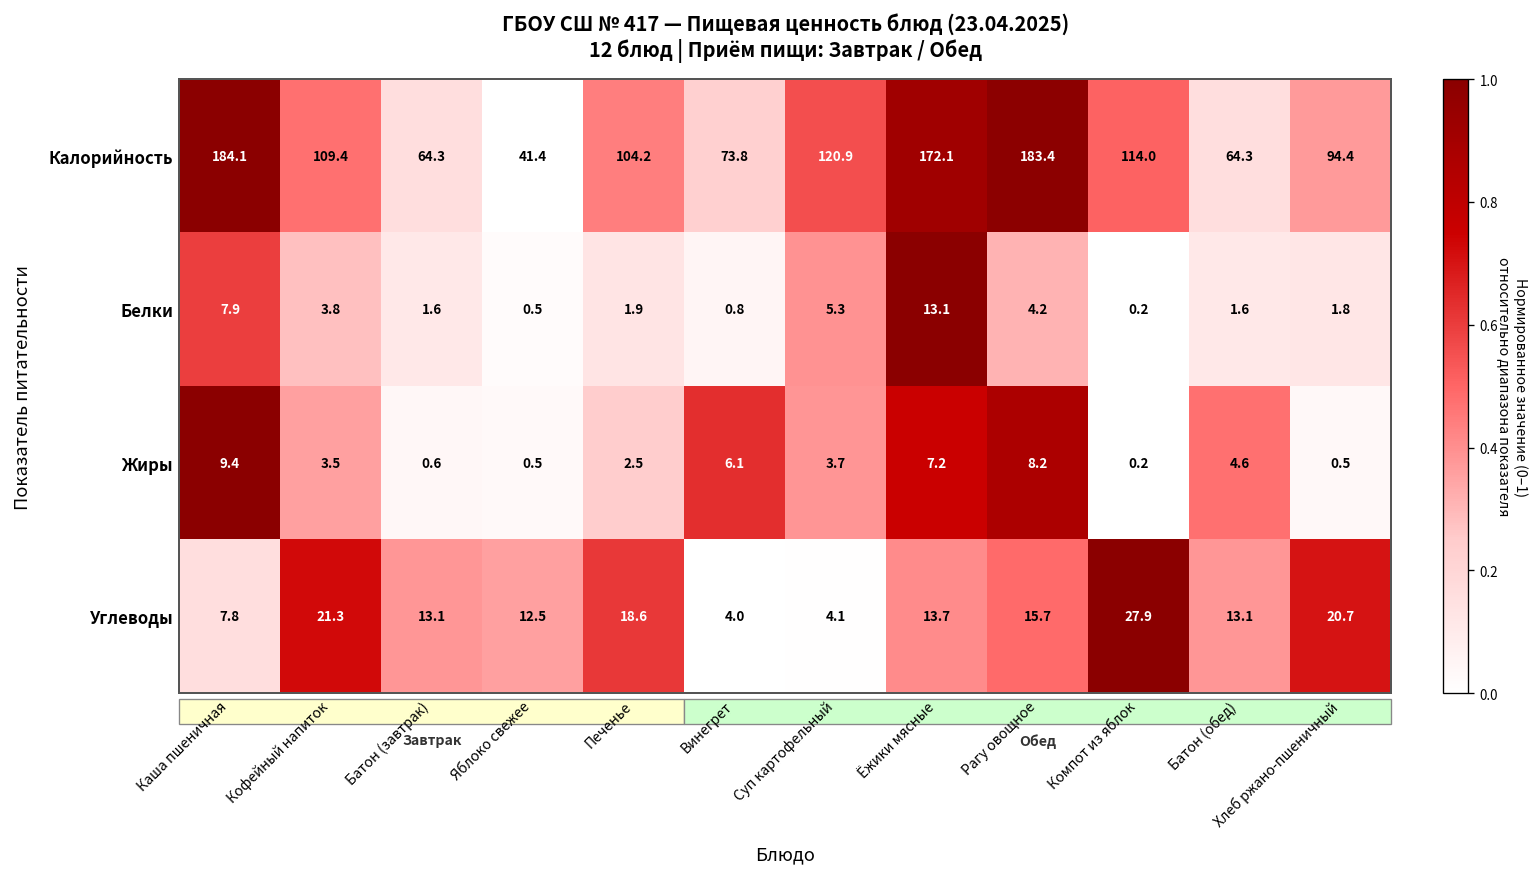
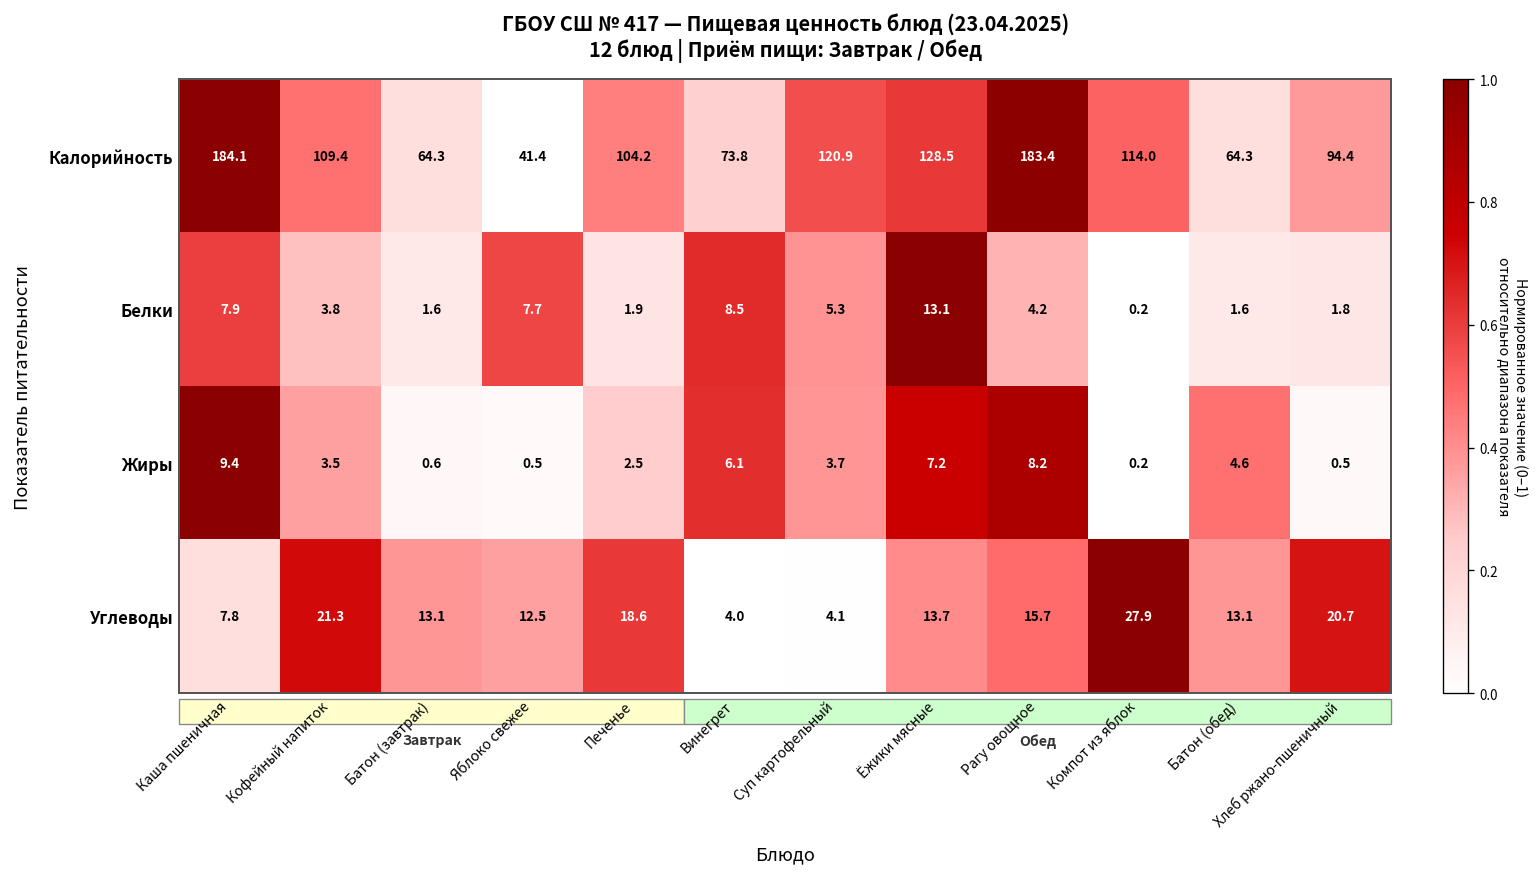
Калорийность, Ёжики мясные: 172.1 -> 128.5
Белки, Яблоко свежее: 0.5 -> 7.7
Белки, Винегрет: 0.8 -> 8.5
